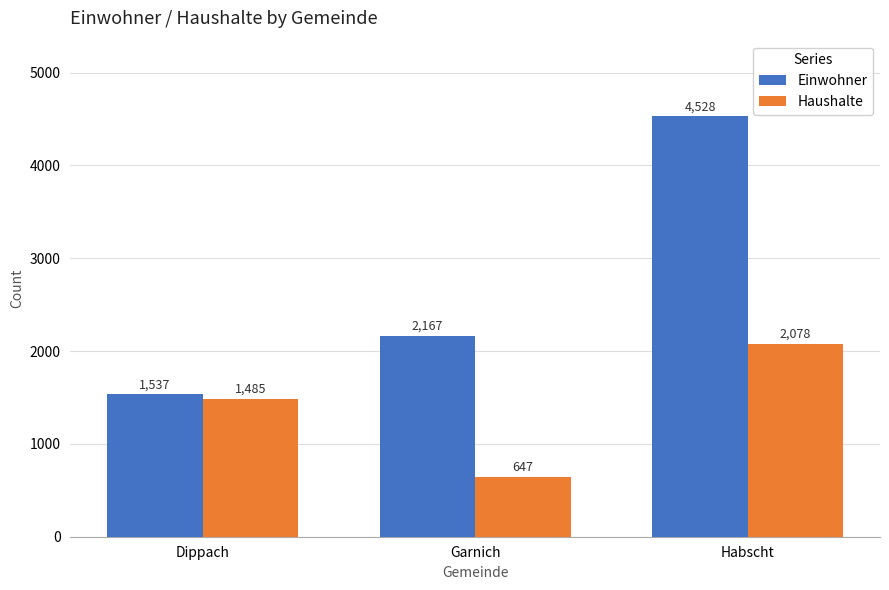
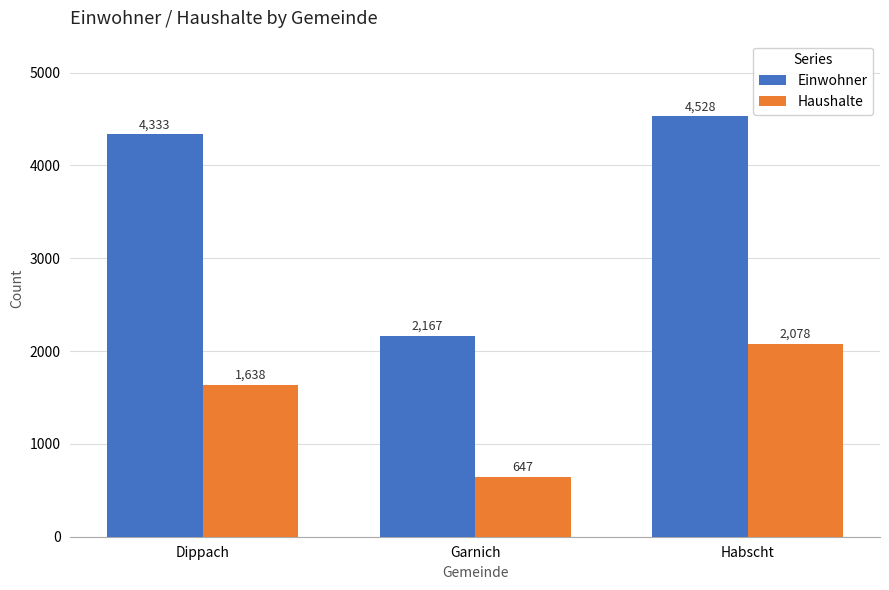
Einwohner, Dippach: 1,537 -> 4,333
Haushalte, Dippach: 1,485 -> 1,638
